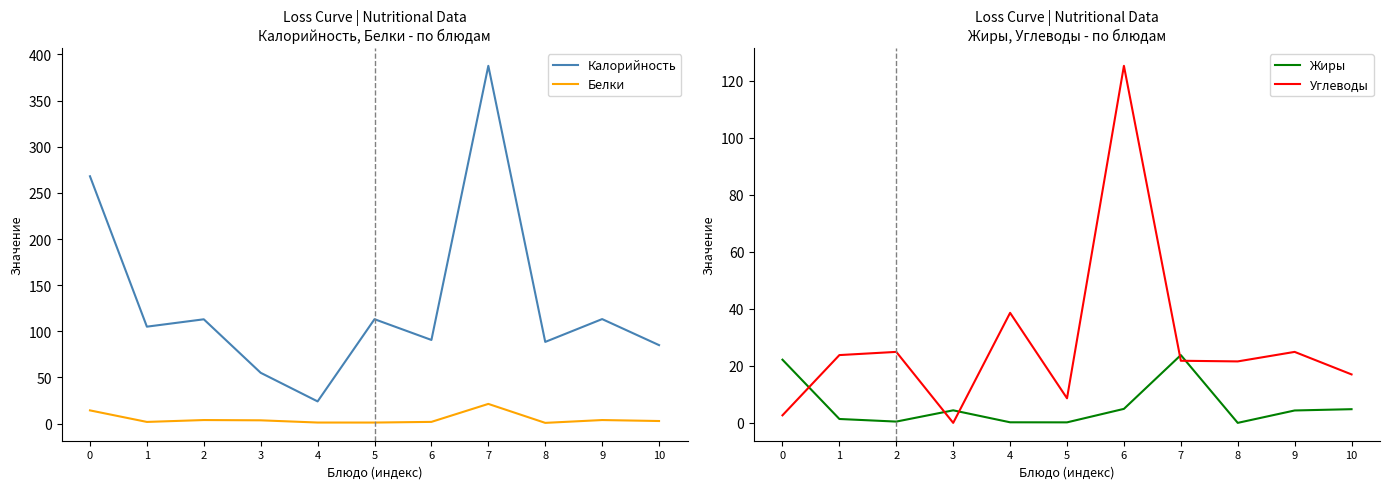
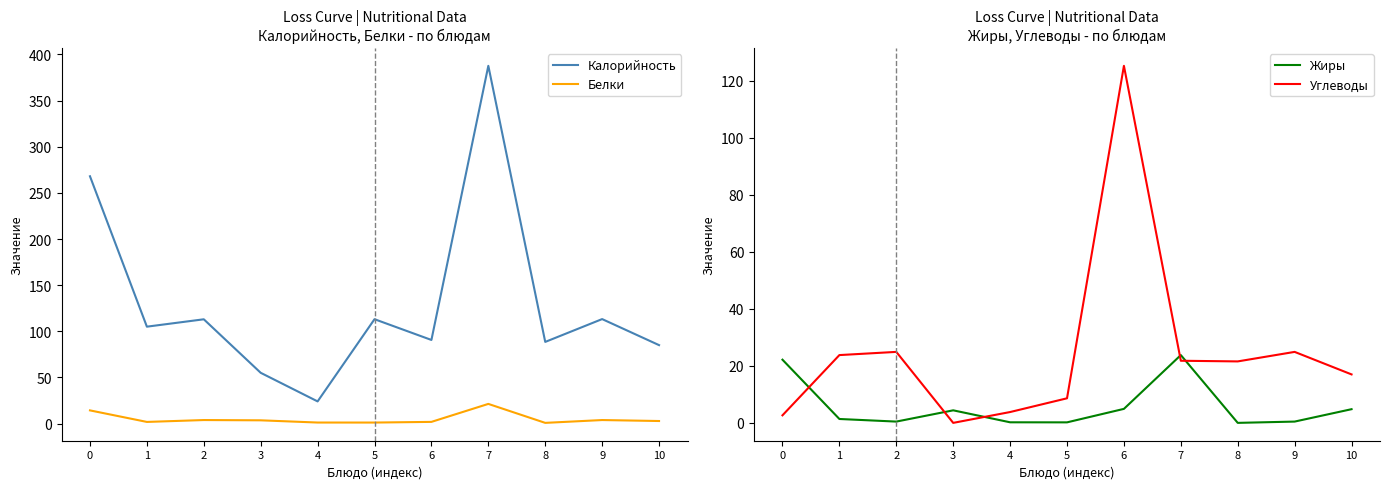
Loss Curve | Nutritional Data Жиры, Углеводы - по блюдам, Углеводы, 4: 39 -> 4
Loss Curve | Nutritional Data Жиры, Углеводы - по блюдам, Жиры, 9: 4 -> 0
